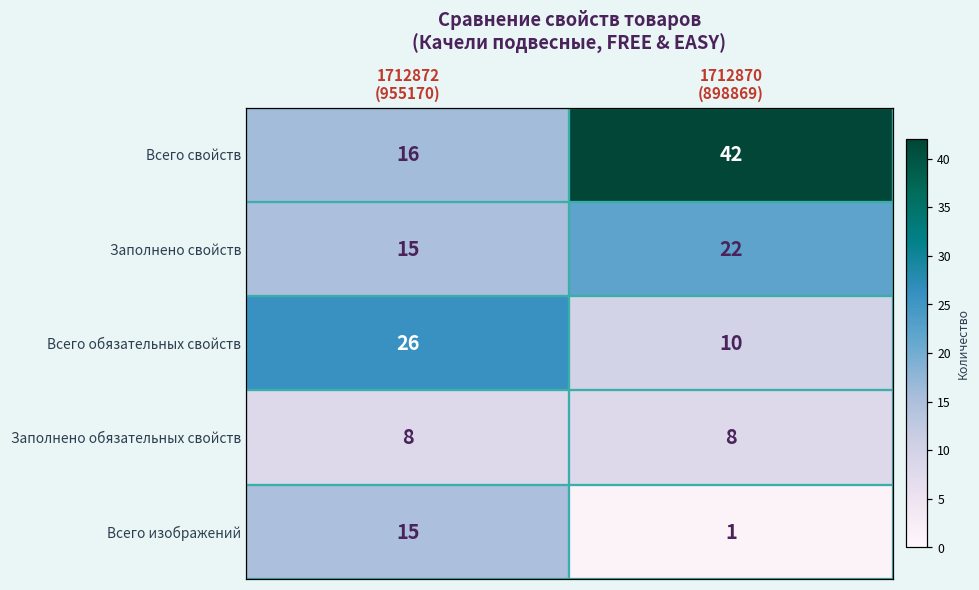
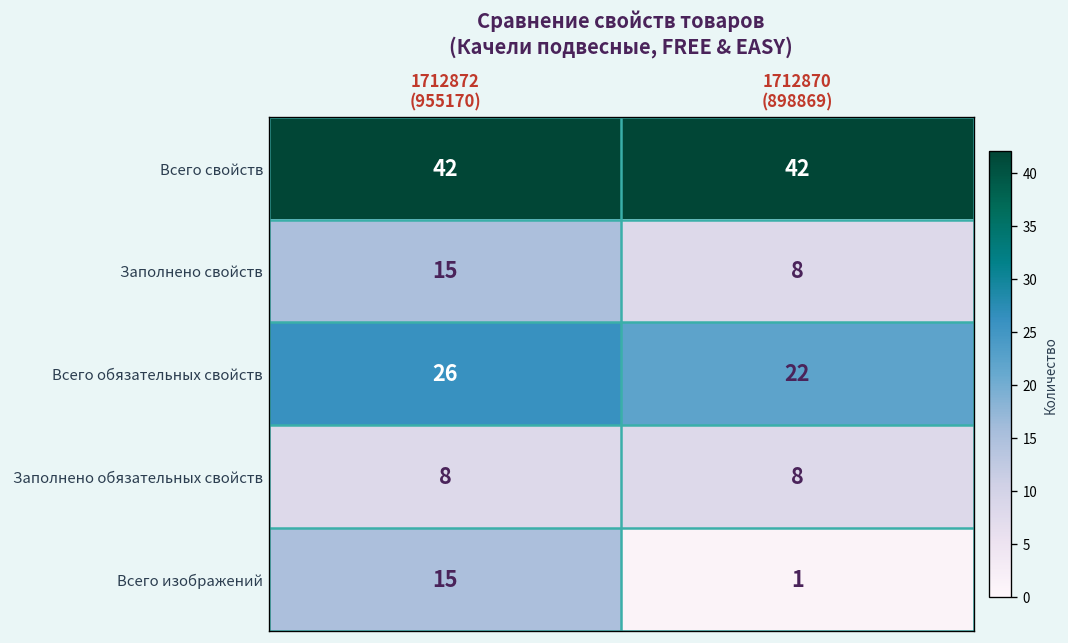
Всего свойств, 1712872 (955170): 16 -> 42
Заполнено свойств, 1712870 (898869): 22 -> 8
Всего обязательных свойств, 1712870 (898869): 10 -> 22
